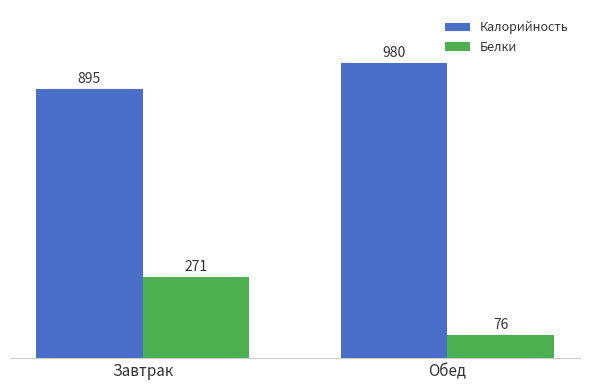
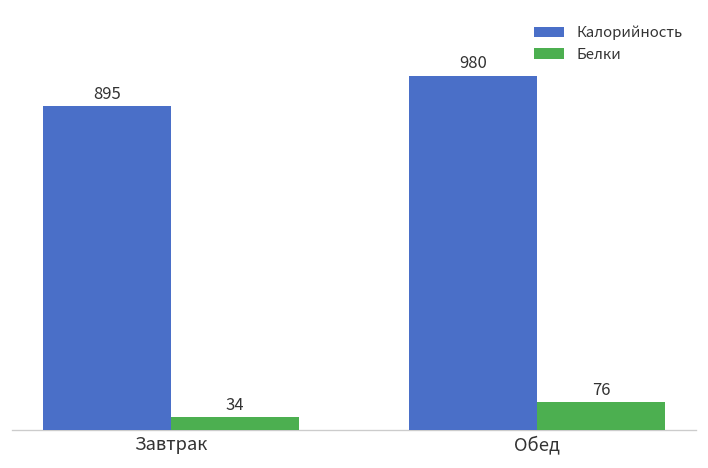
Белки, Завтрак: 271 -> 34
